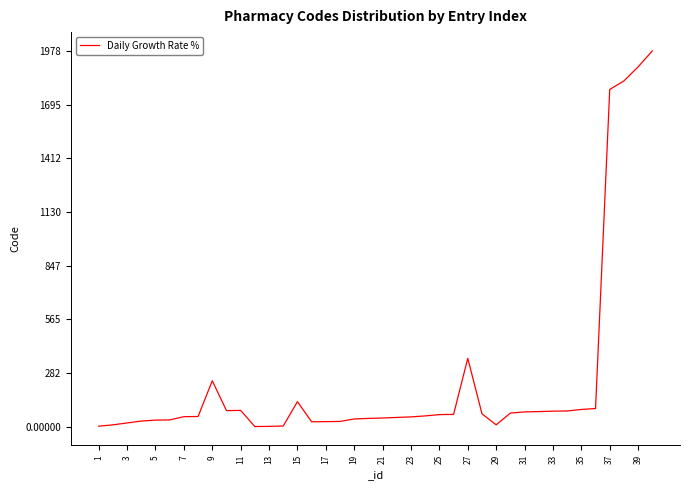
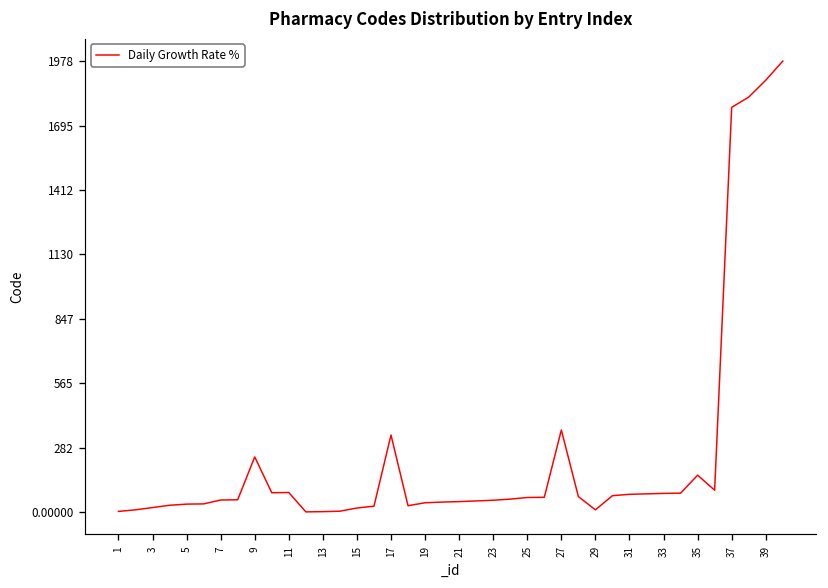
15: 130 -> 20
17: 30 -> 340
35: 90 -> 160
